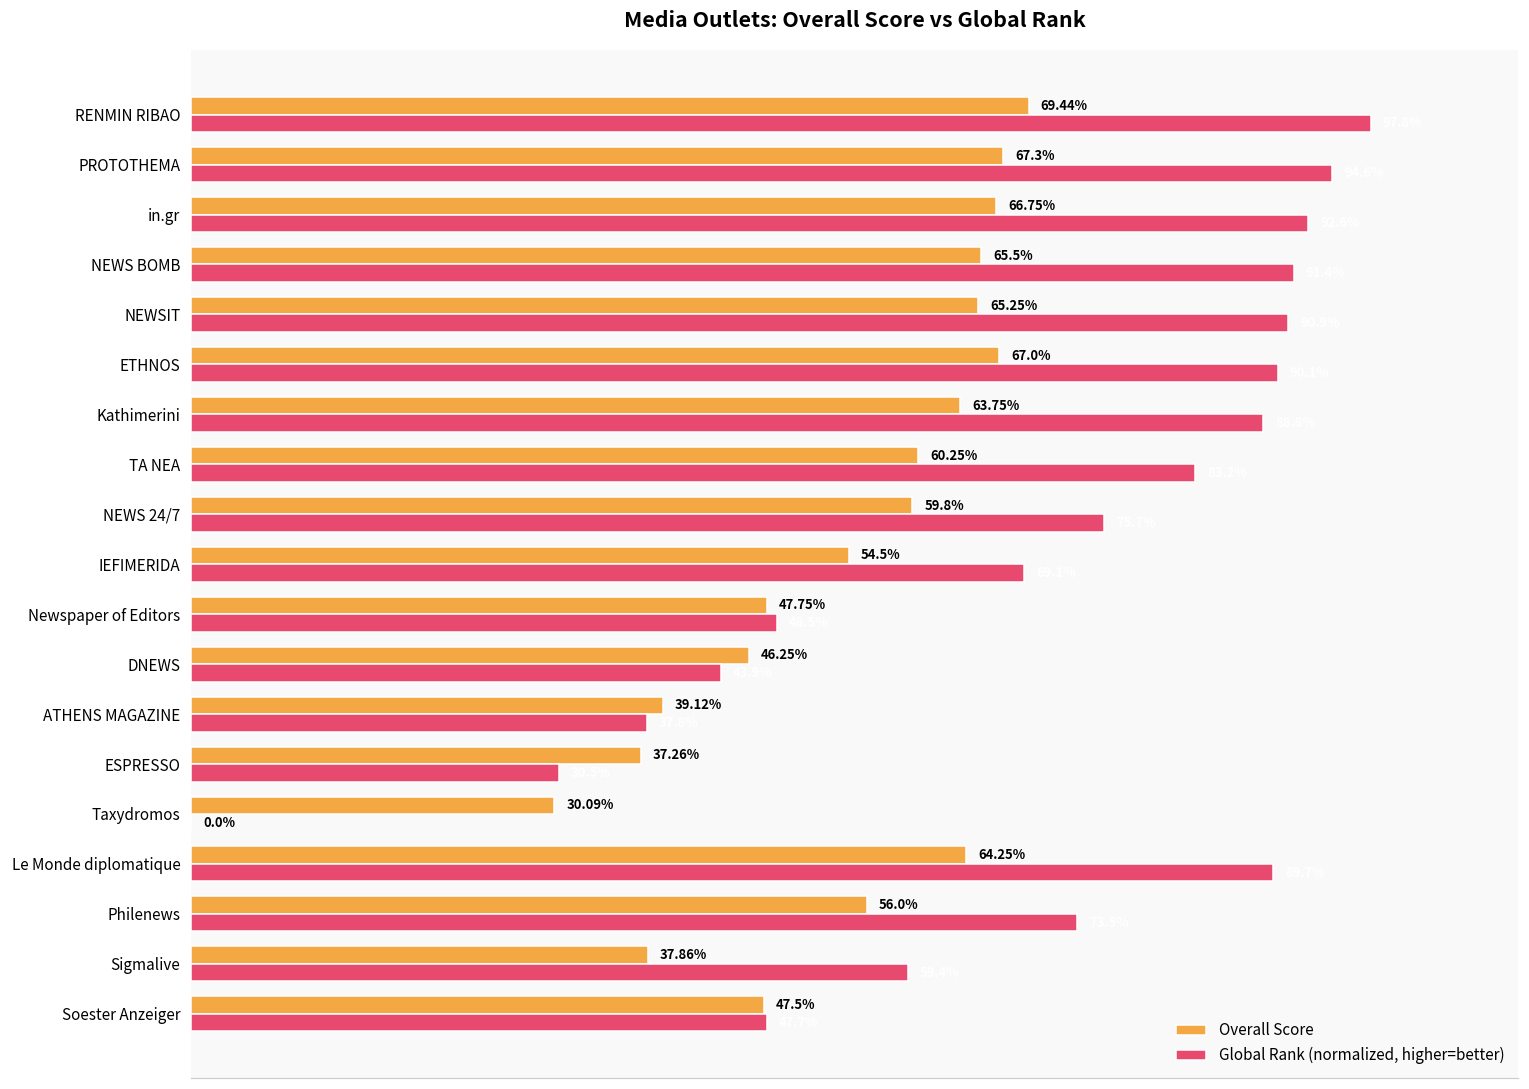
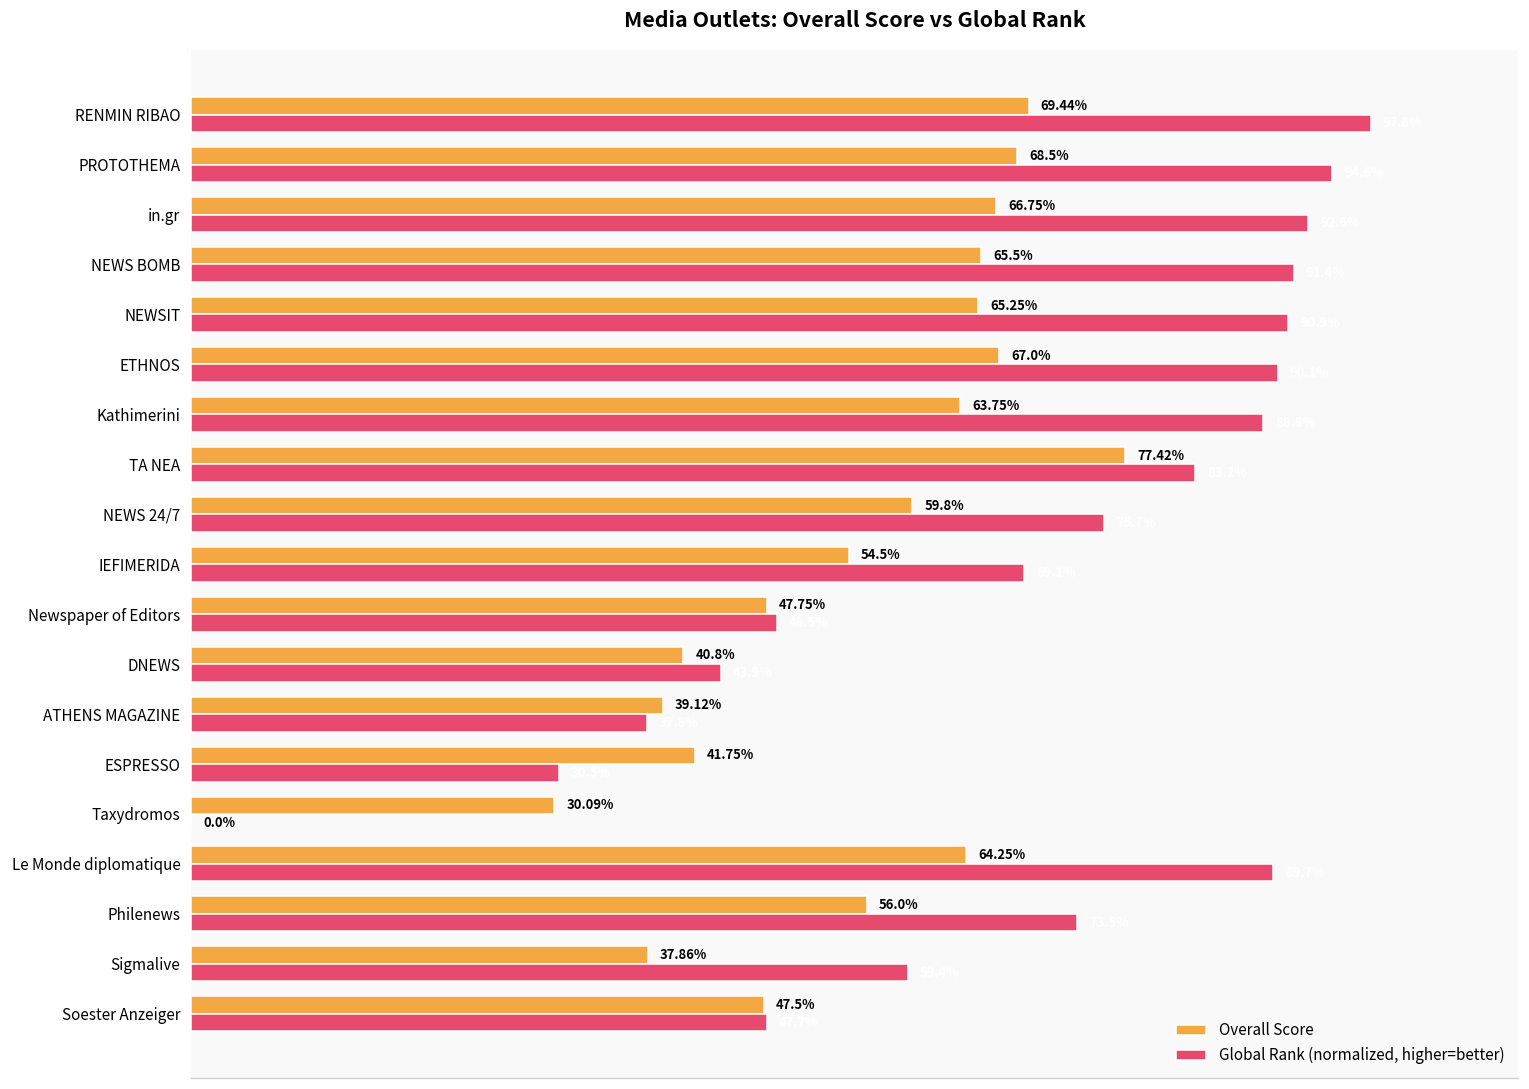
Overall Score, PROTOTHEMA: 67.3% -> 68.5%
Overall Score, TA NEA: 60.25% -> 77.42%
Overall Score, DNEWS: 46.25% -> 40.8%
Overall Score, ESPRESSO: 37.26% -> 41.75%
